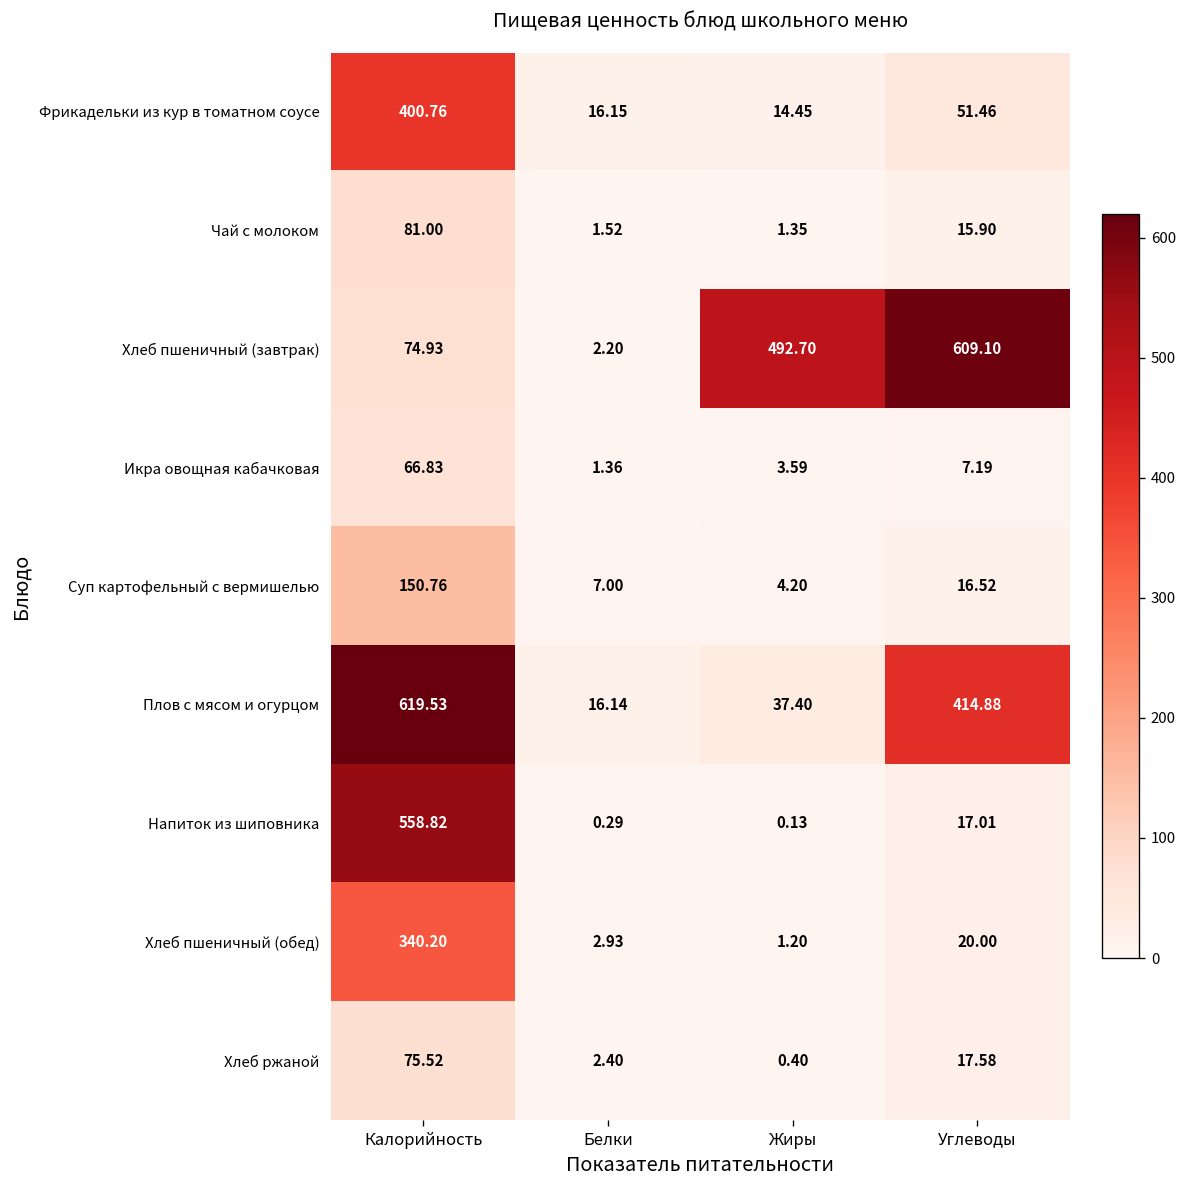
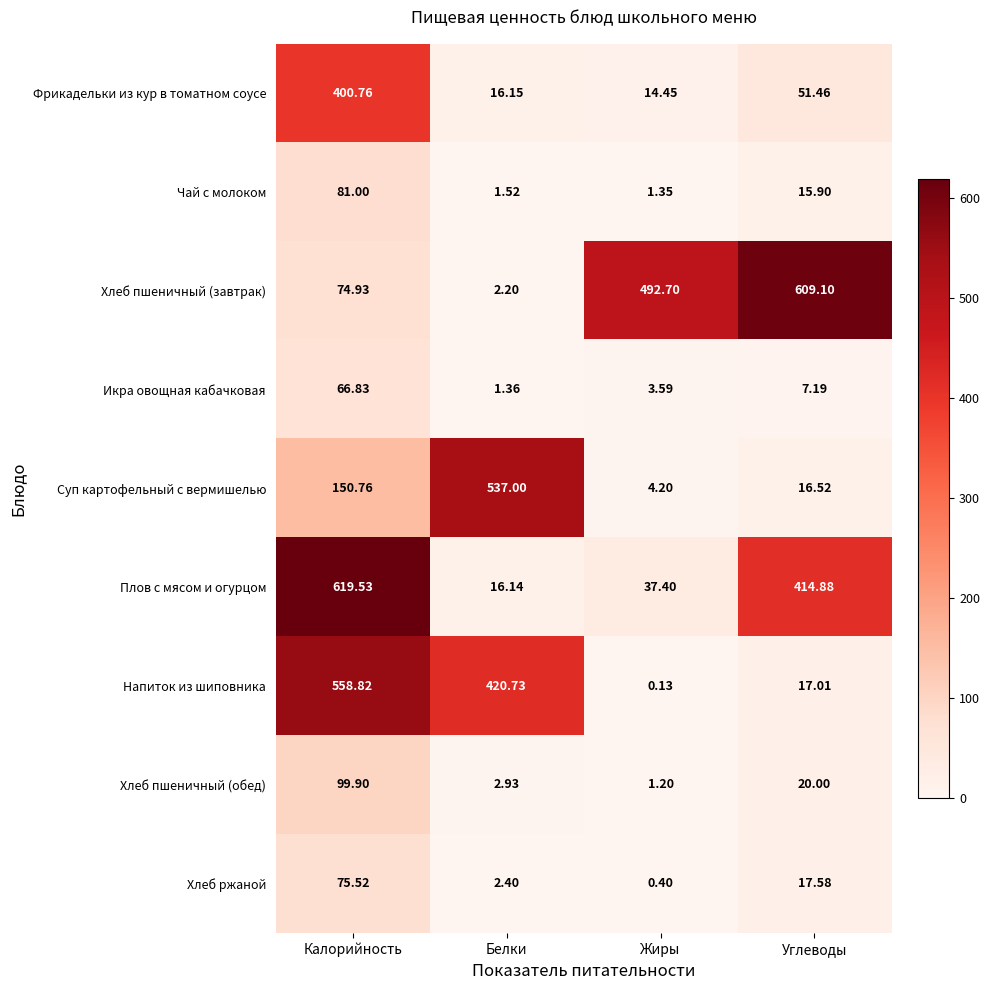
Суп картофельный с вермишелью, Белки: 7.00 -> 537.00
Напиток из шиповника, Белки: 0.29 -> 420.73
Хлеб пшеничный (обед), Калорийность: 340.20 -> 99.90
